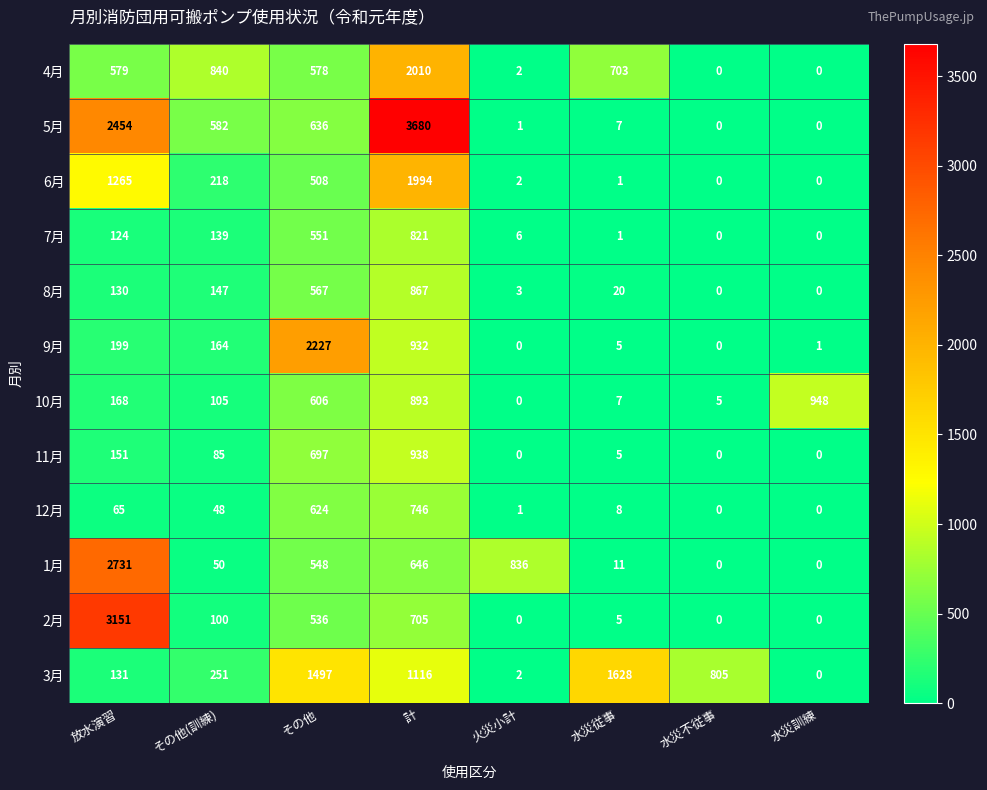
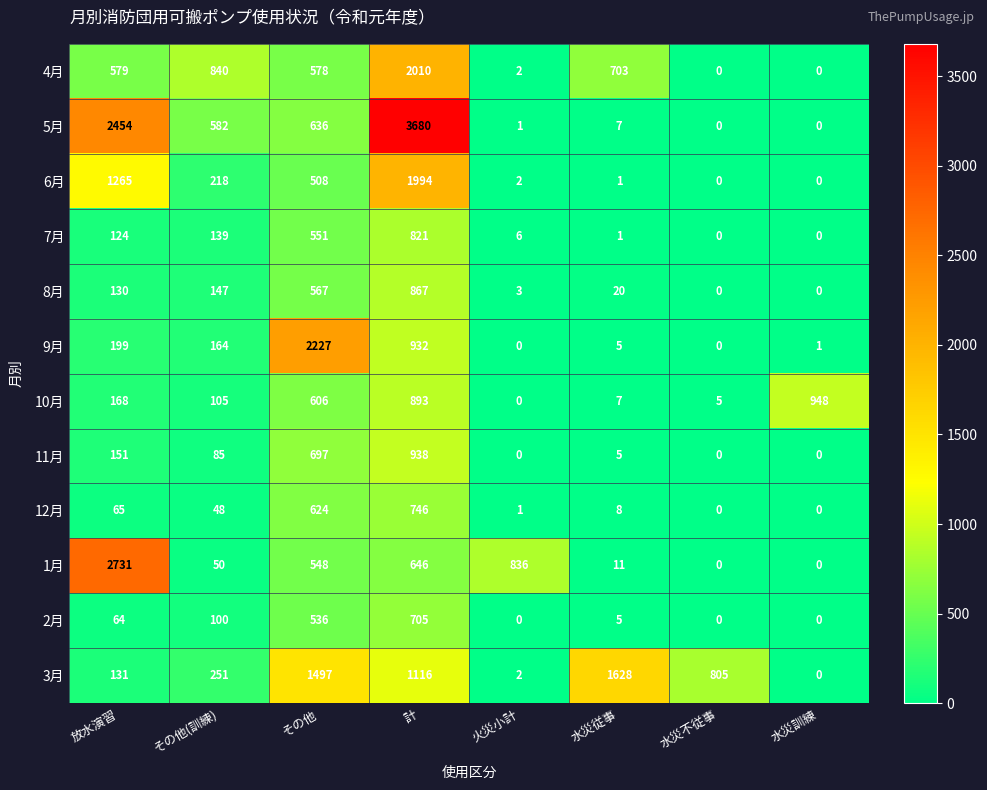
2月, 放水演習: 3151 -> 64
